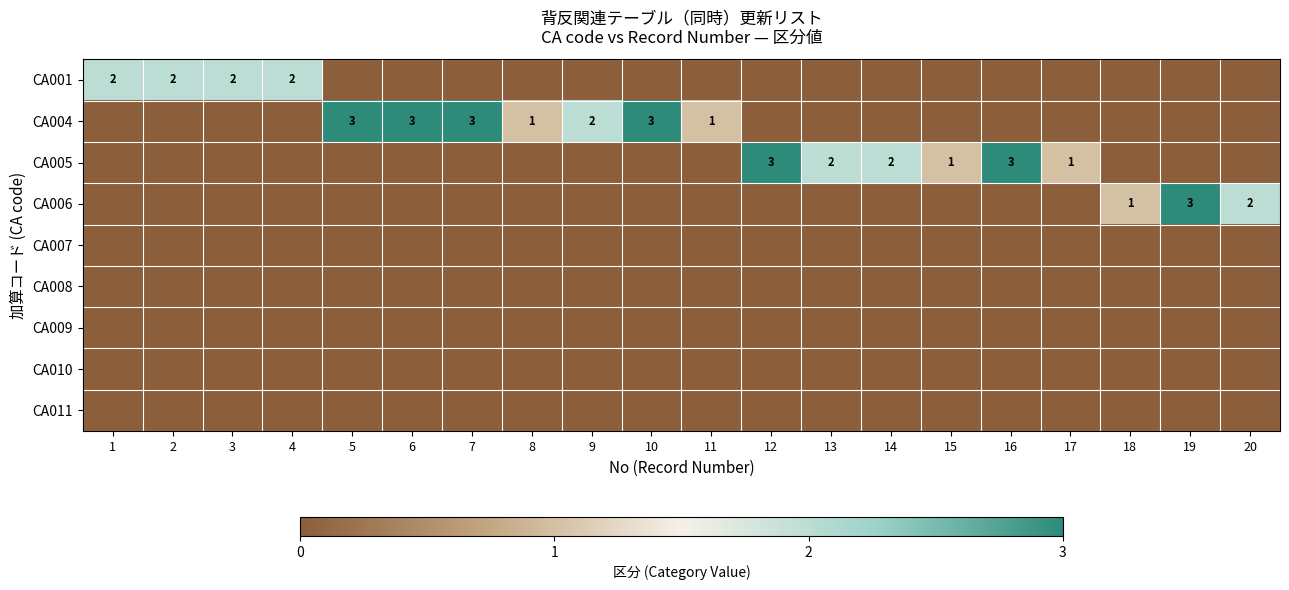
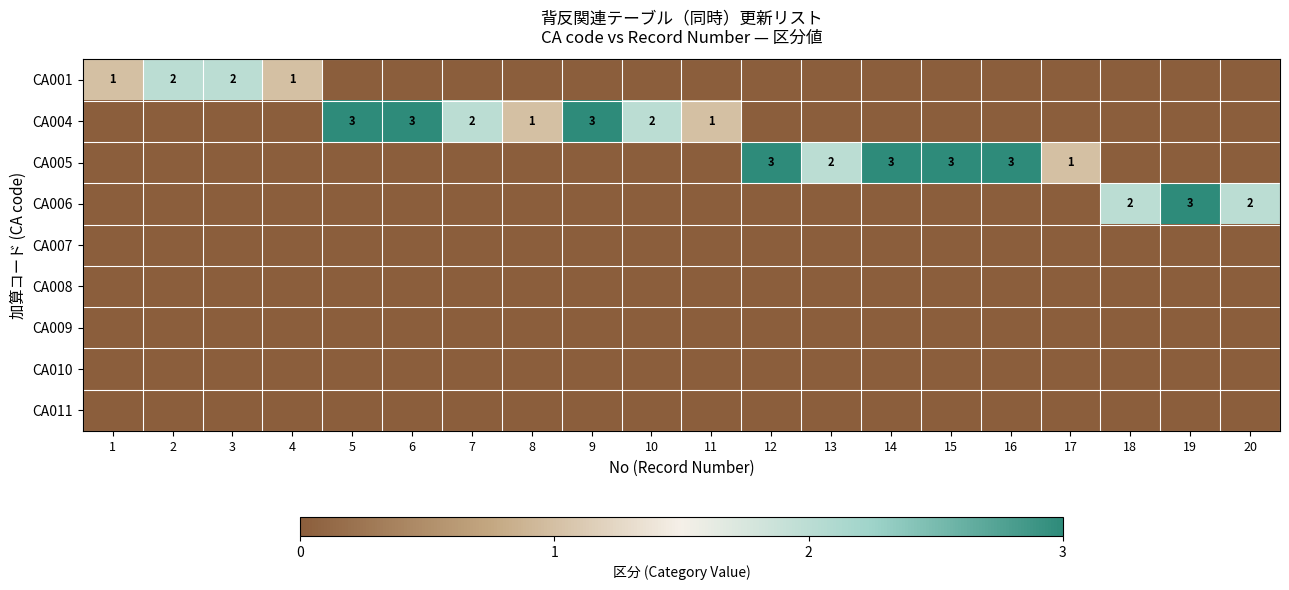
CA001, 1: 2 -> 1
CA001, 4: 2 -> 1
CA004, 7: 3 -> 2
CA004, 9: 2 -> 3
CA004, 10: 3 -> 2
CA005, 14: 2 -> 3
CA005, 15: 1 -> 3
CA006, 18: 1 -> 2
